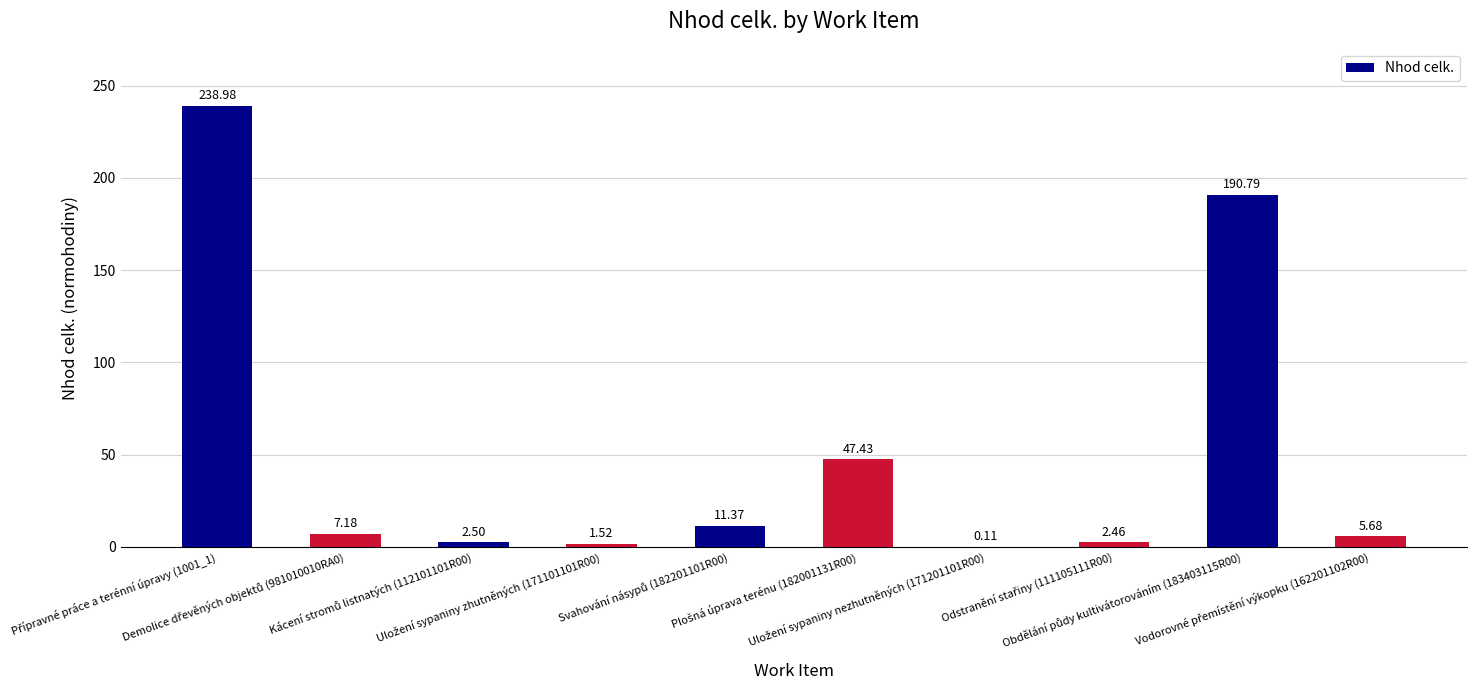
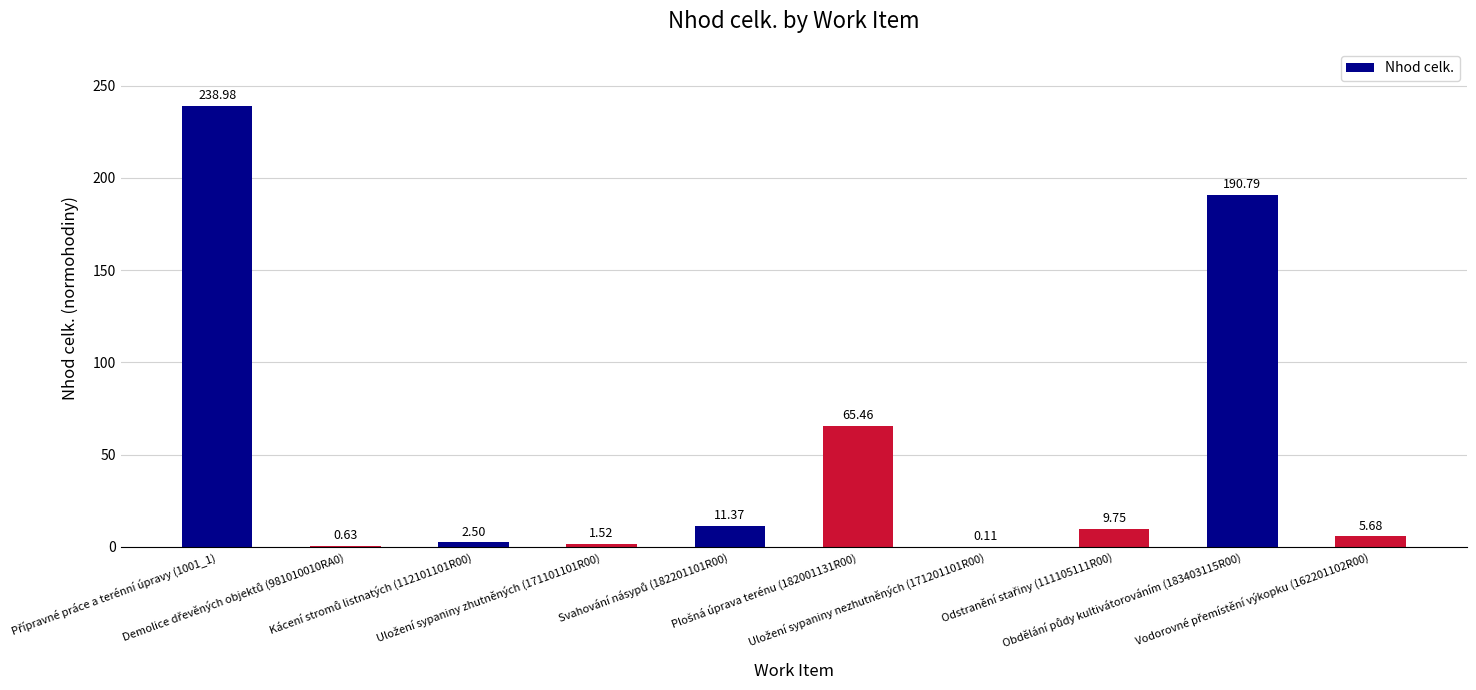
Demolice dřevěných objektů (981010010RA0): 7.18 -> 0.63
Plošná úprava terénu (182001131R00): 47.43 -> 65.46
Odstranění stařiny (111105111R00): 2.46 -> 9.75
